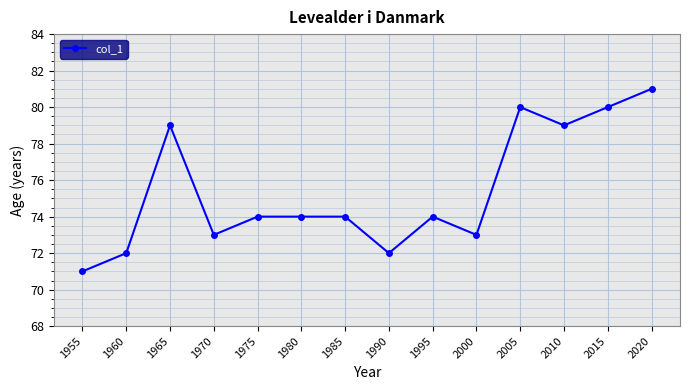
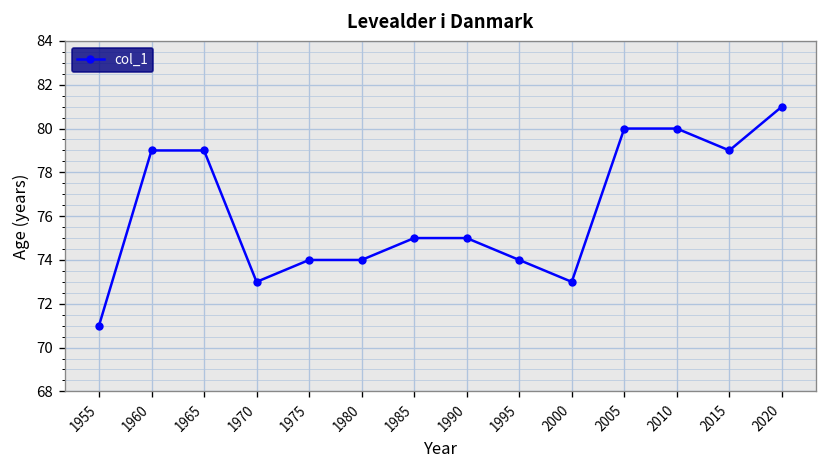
1960: 72 -> 79
1985: 74 -> 75
1990: 72 -> 75
2010: 79 -> 80
2015: 80 -> 79
